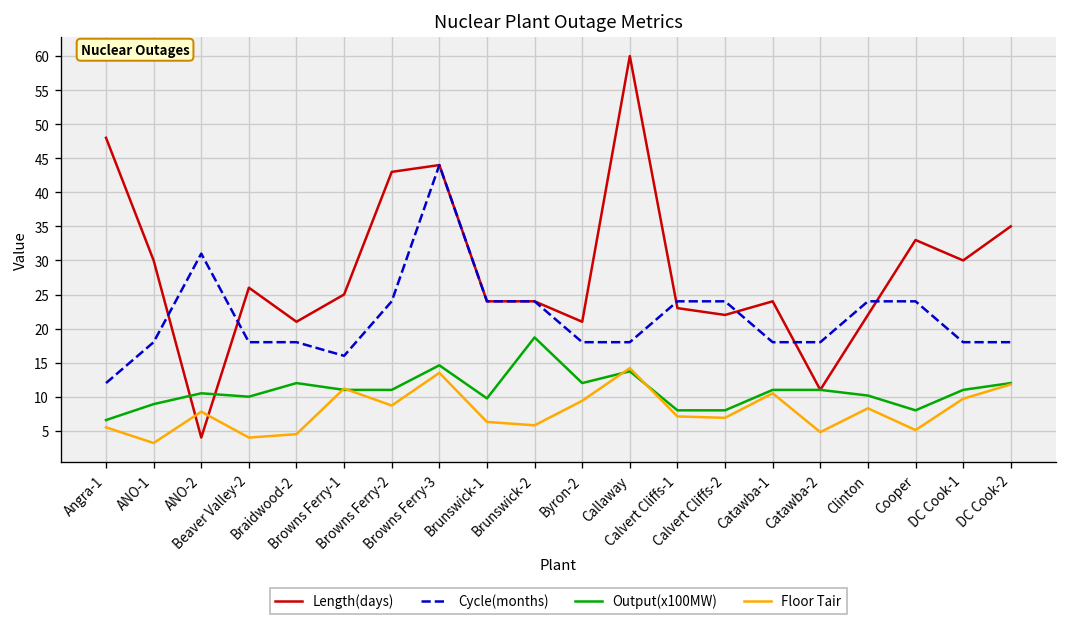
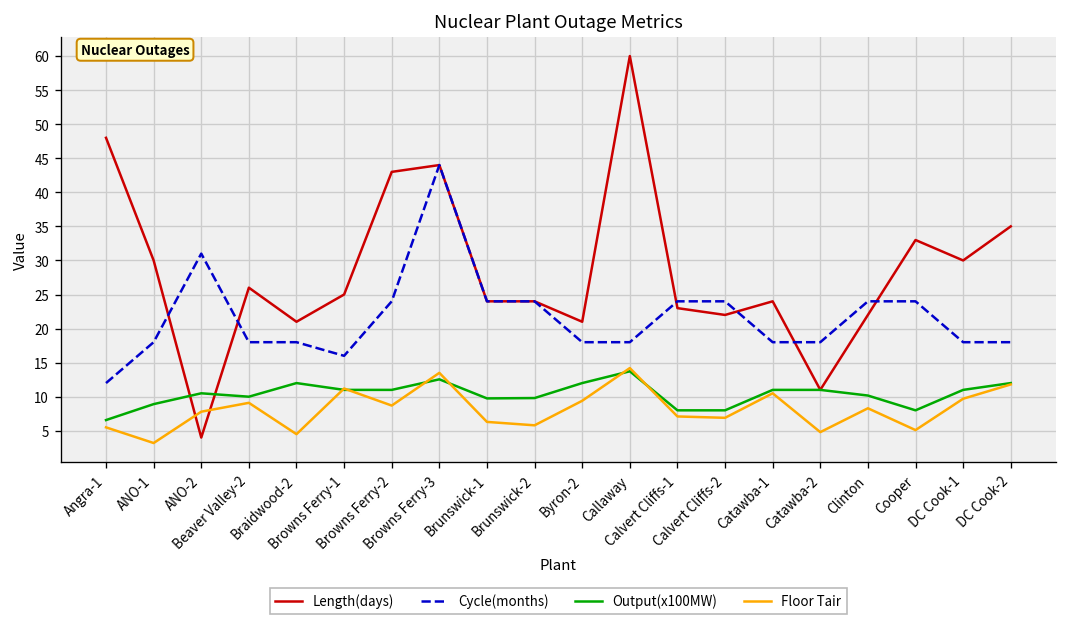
Floor Tair, Beaver Valley-2: 4 -> 9
Output(x100MW), Browns Ferry-3: 15 -> 13
Output(x100MW), Brunswick-2: 19 -> 10
